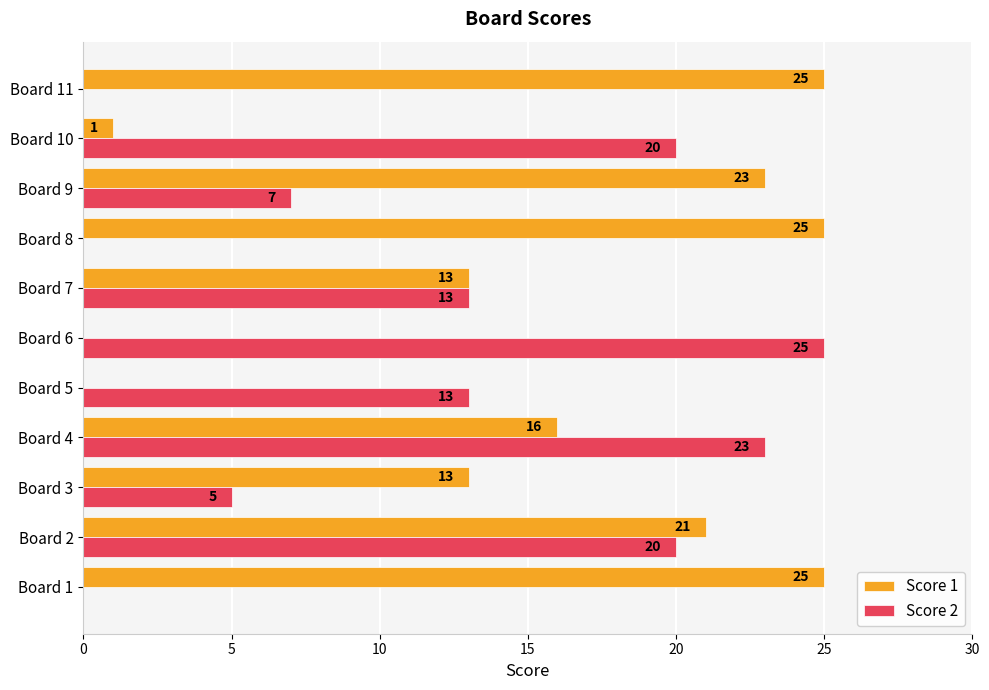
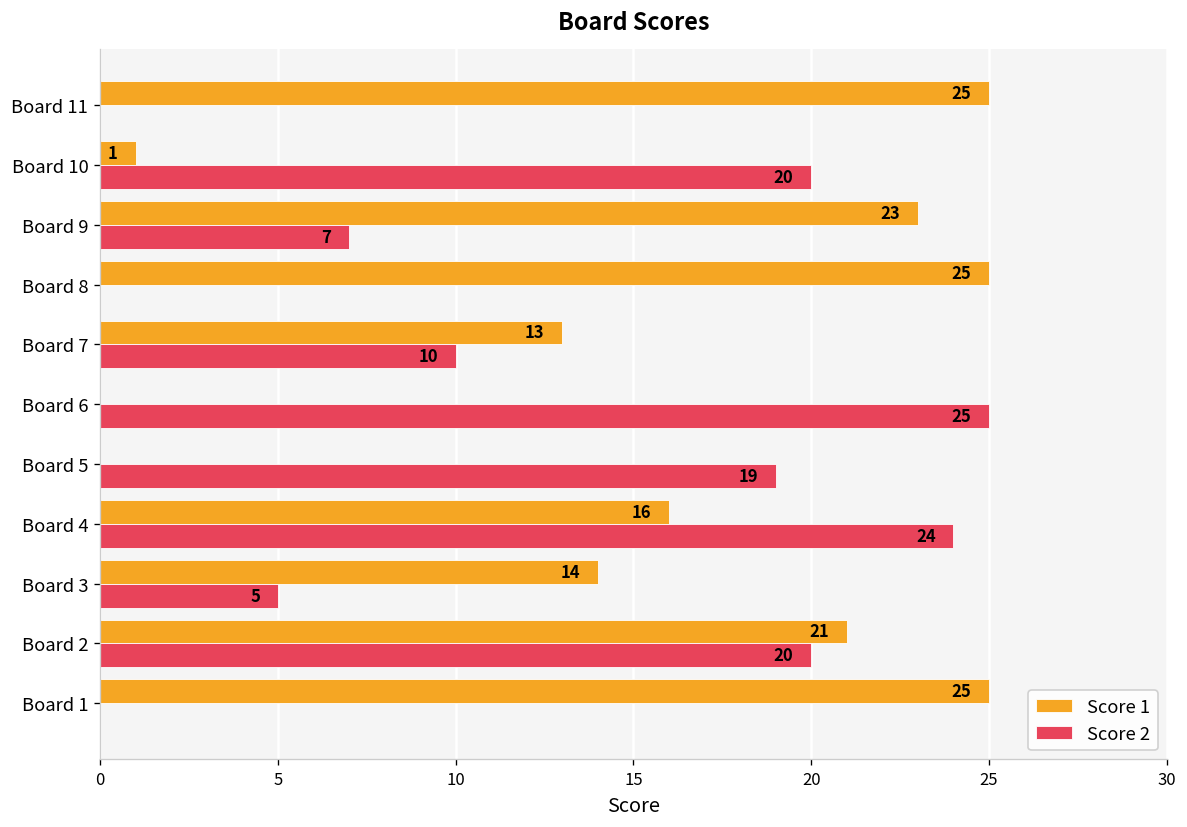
Score 2, Board 7: 13 -> 10
Score 2, Board 5: 13 -> 19
Score 2, Board 4: 23 -> 24
Score 1, Board 3: 13 -> 14
